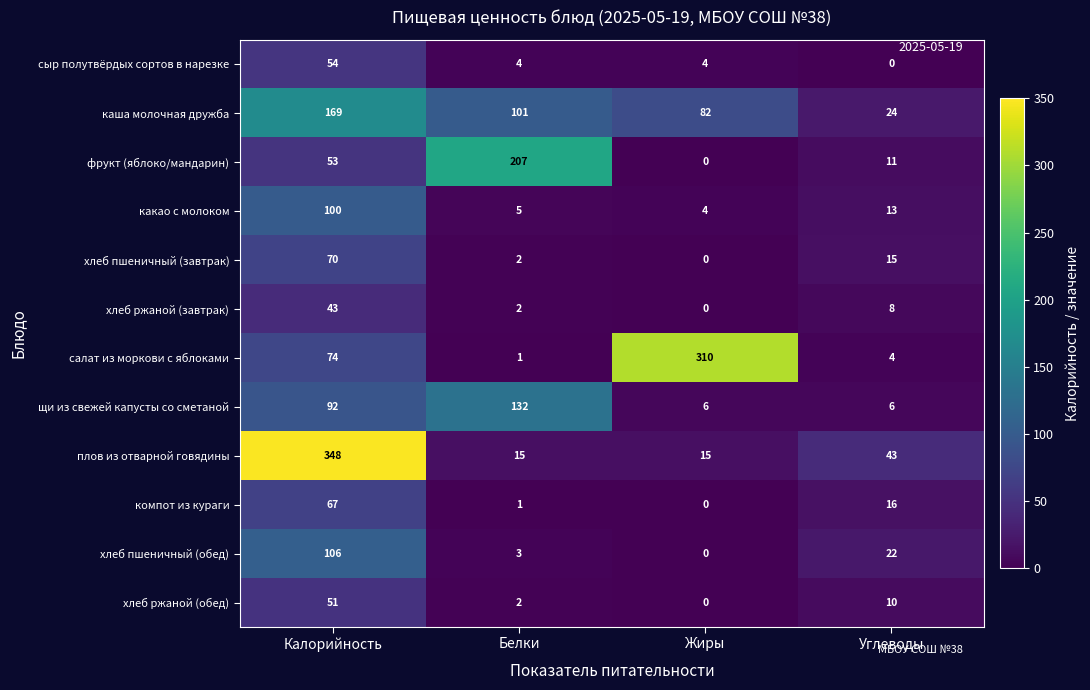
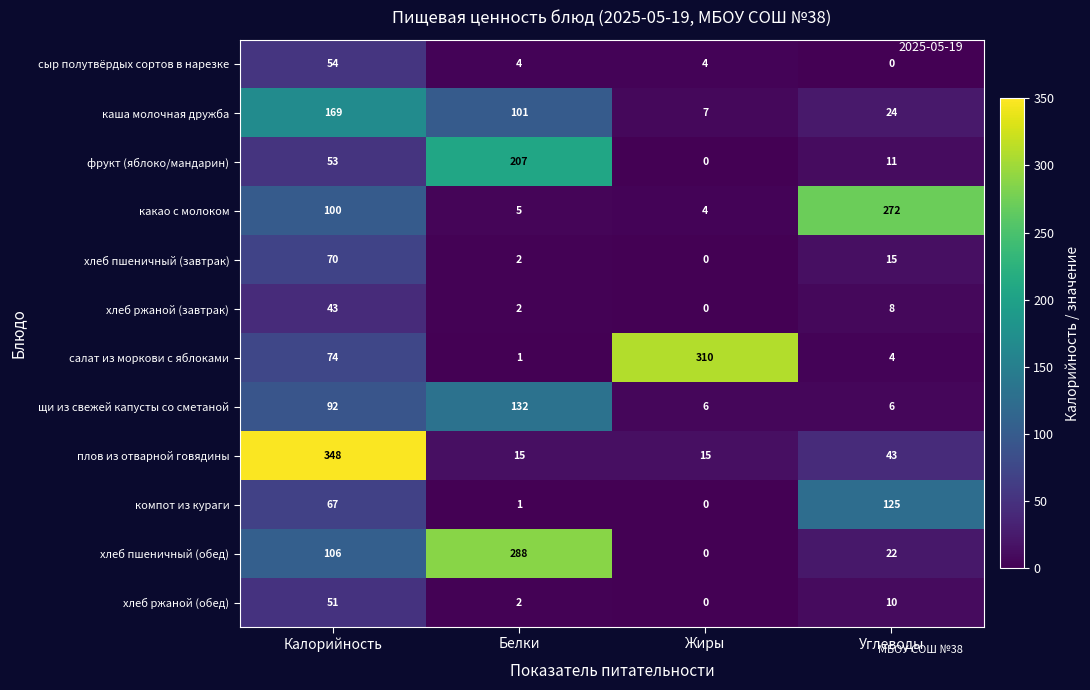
каша молочная дружба, Жиры: 82 -> 7
какао с молоком, Углеводы: 13 -> 272
компот из кураги, Углеводы: 16 -> 125
хлеб пшеничный (обед), Белки: 3 -> 288
